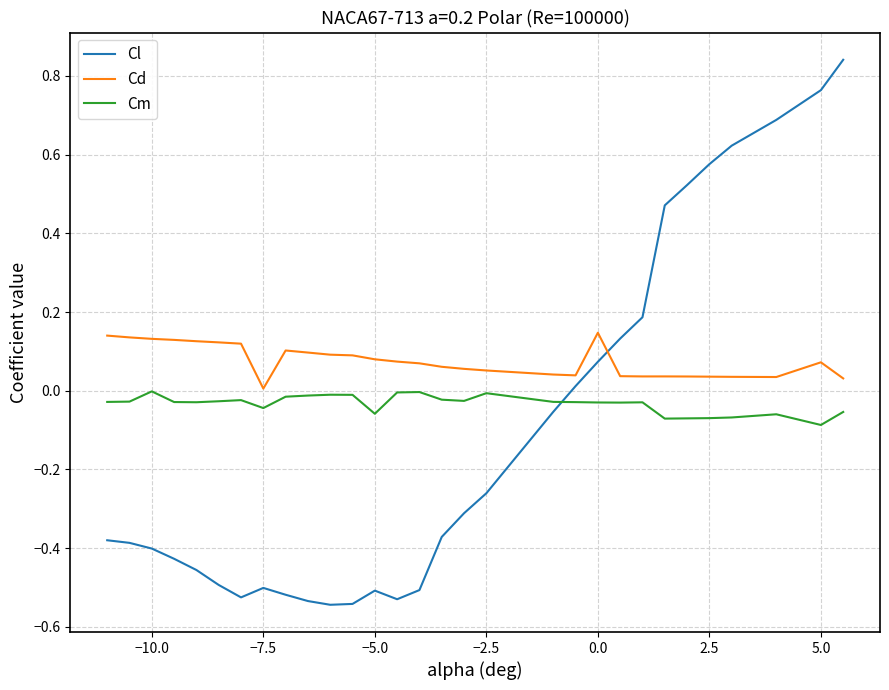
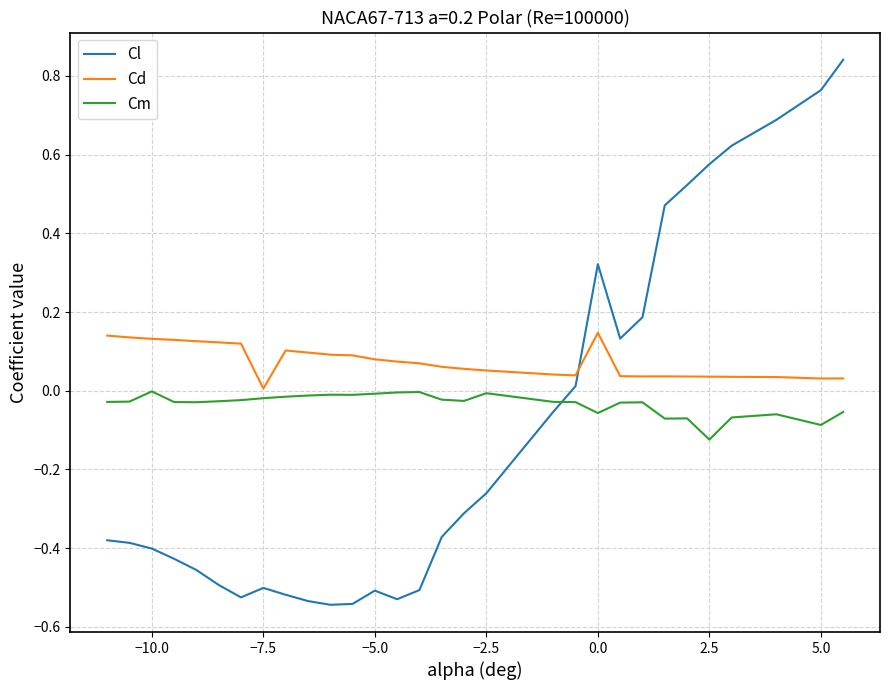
Cm, −7.5: -0.04 -> -0.02
Cm, −5.0: -0.06 -> -0.01
Cl, 0.0: 0.07 -> 0.32
Cm, 0.0: -0.03 -> -0.06
Cm, 2.5: -0.07 -> -0.12
Cd, 5.0: 0.07 -> 0.03
